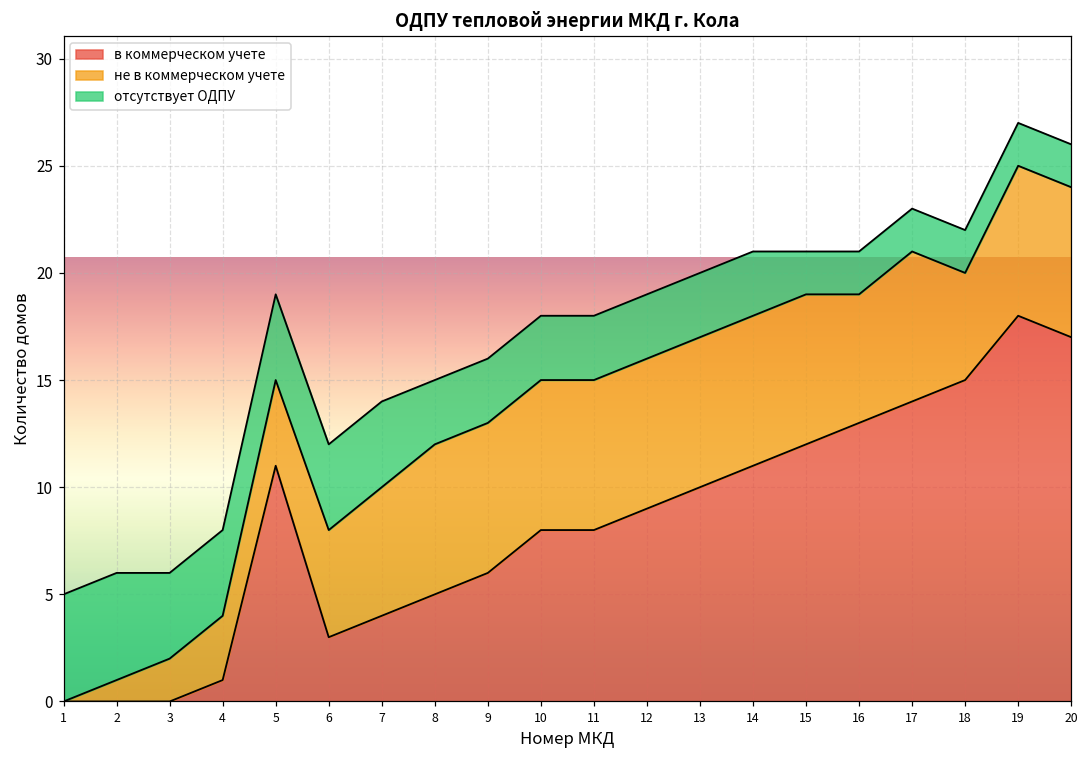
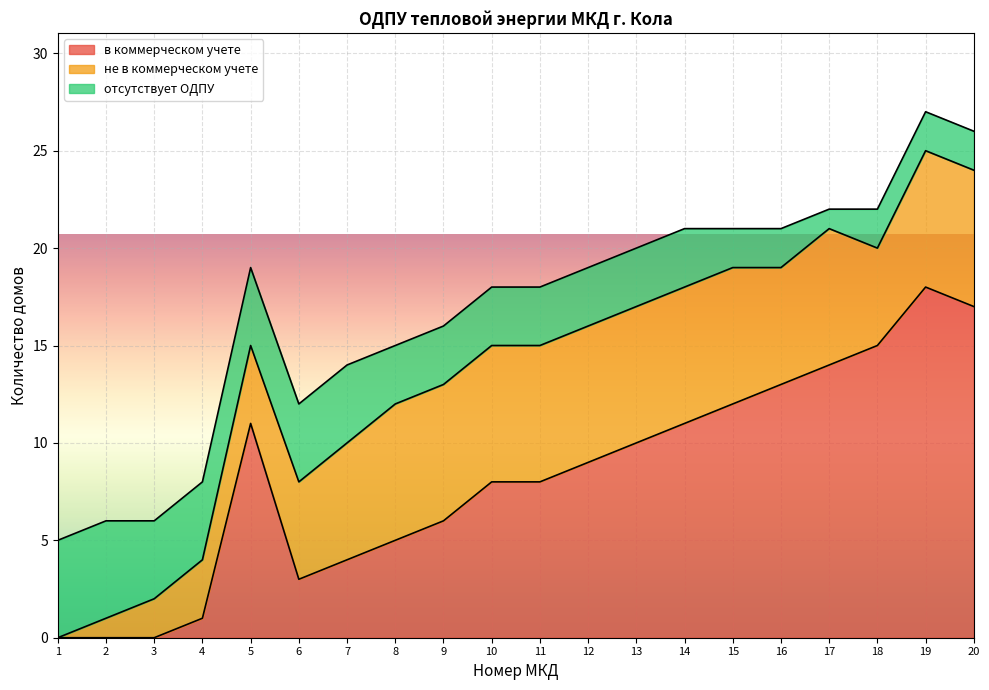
отсутствует ОДПУ, 17: 2 -> 1
